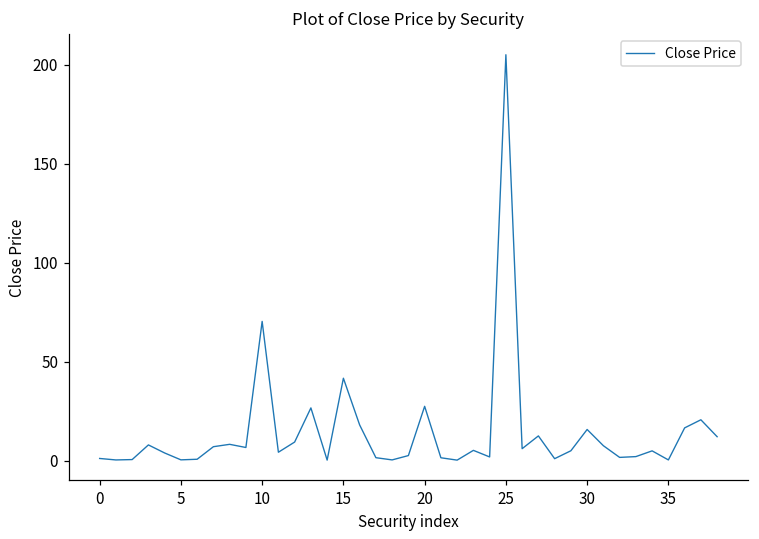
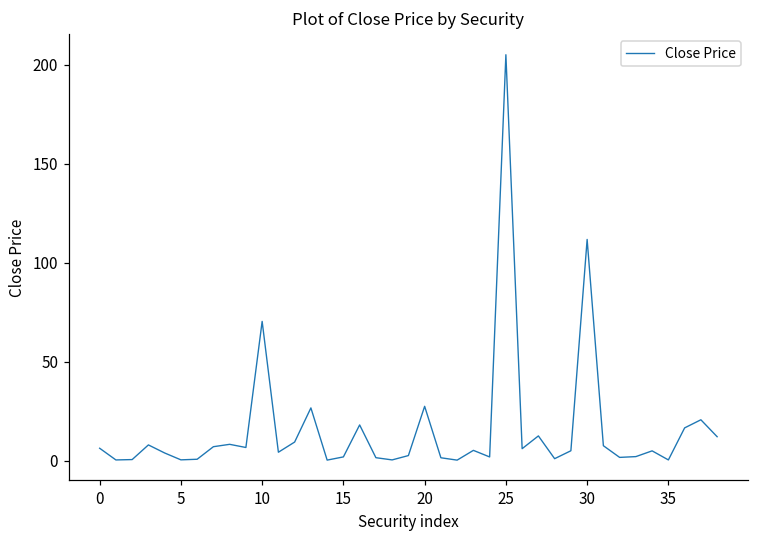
0: 1 -> 6
15: 42 -> 2
30: 16 -> 112
